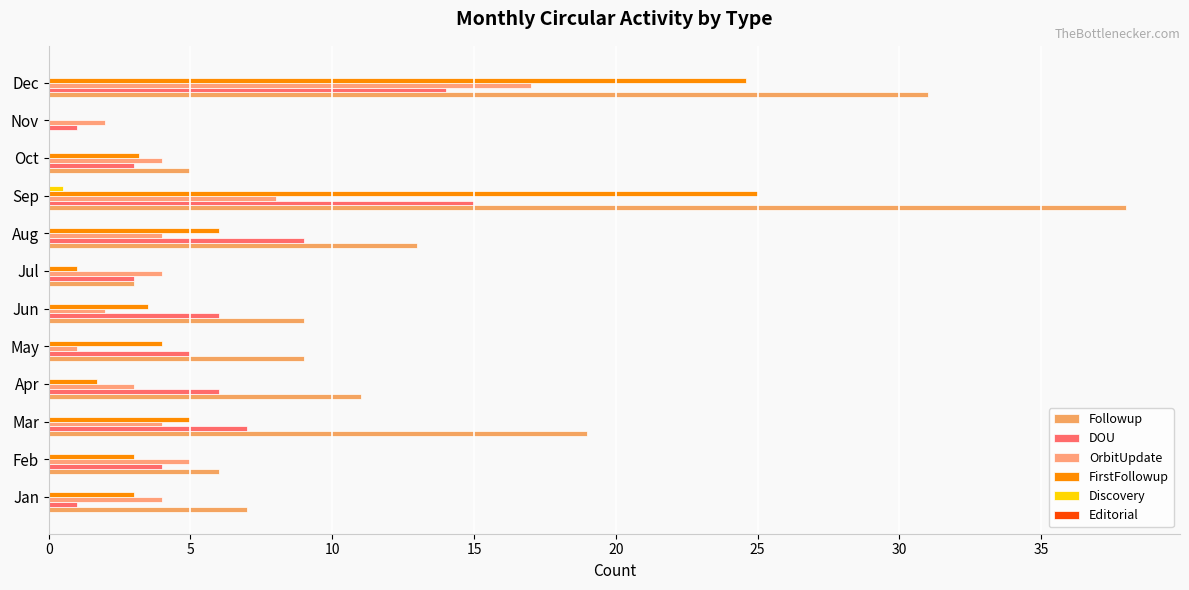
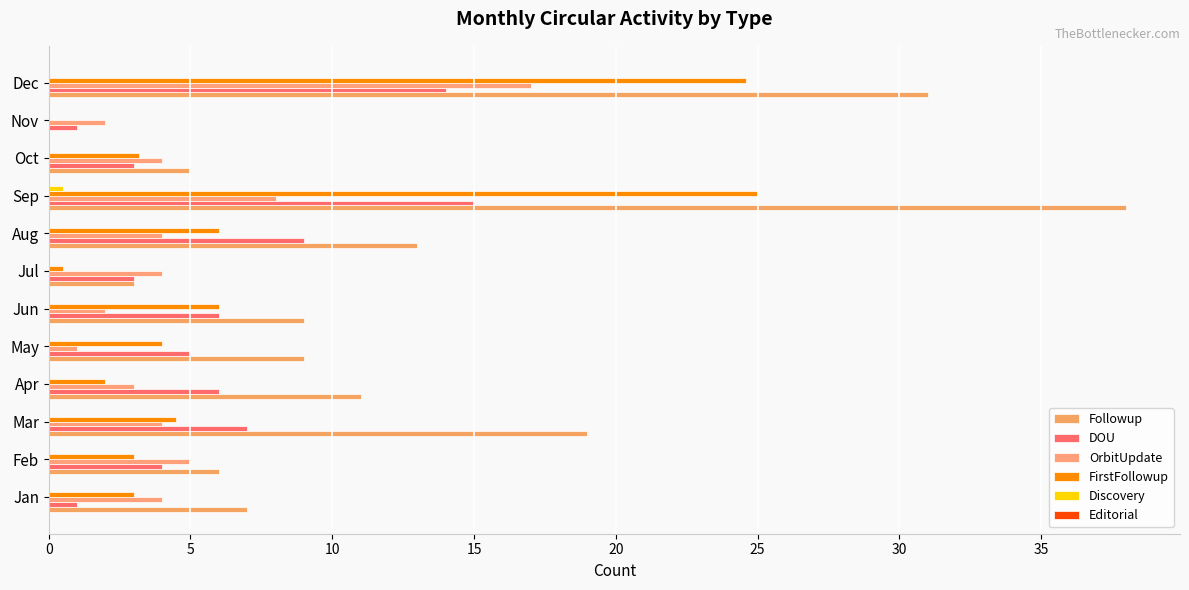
FirstFollowup, Jul: 1.0 -> 0.5
FirstFollowup, Jun: 3.5 -> 6.0
FirstFollowup, Apr: 1.7 -> 2.0
FirstFollowup, Mar: 5.0 -> 4.5
